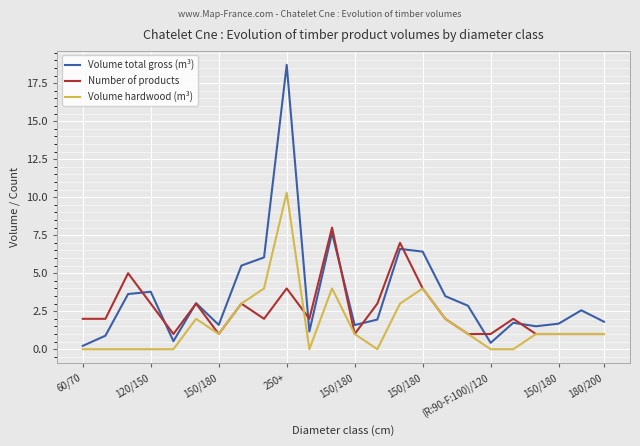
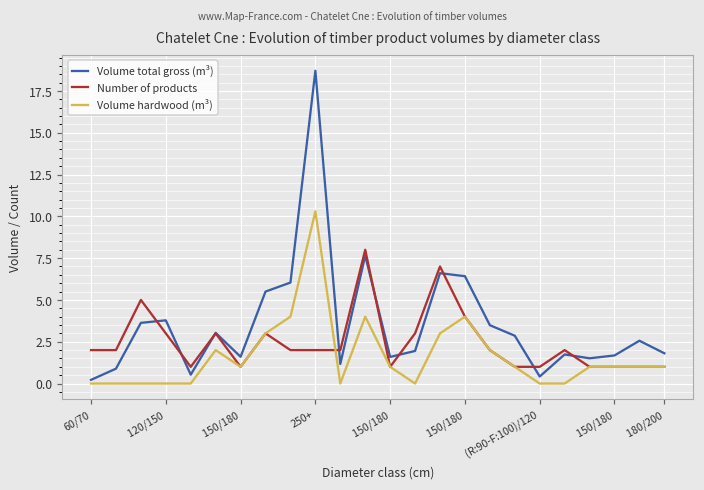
Number of products, 250+: 4 -> 2
